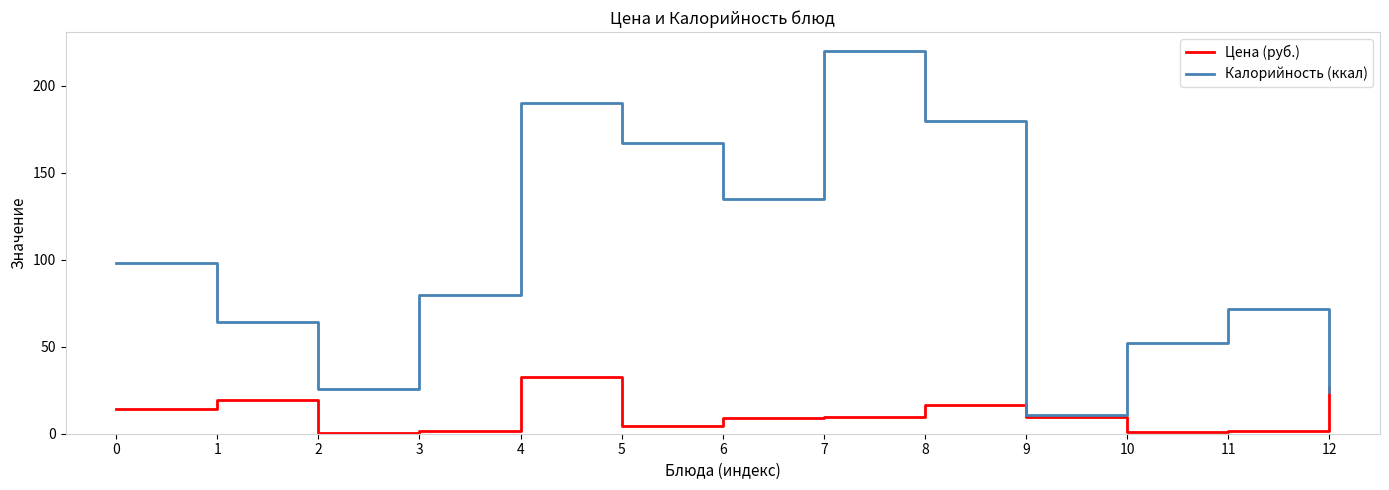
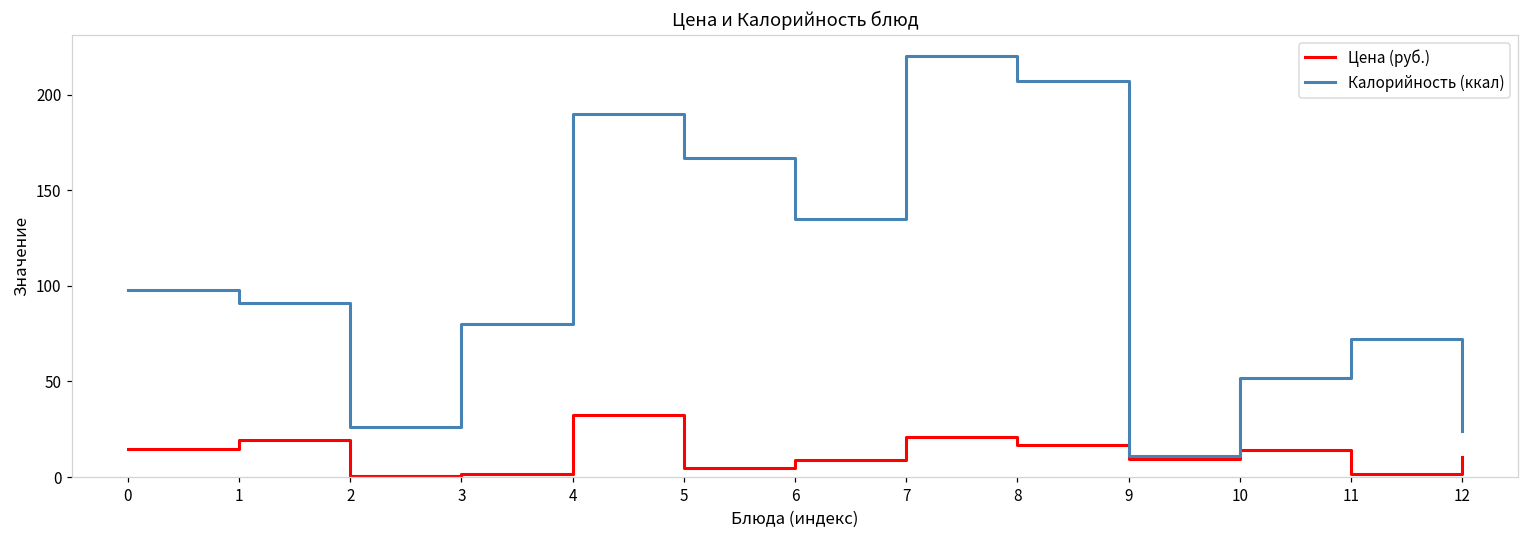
Калорийность (ккал), 1: 64 -> 91
Цена (руб.), 7: 10 -> 21
Калорийность (ккал), 8: 180 -> 207
Цена (руб.), 10: 1 -> 14
Цена (руб.), 12: 27 -> 11
